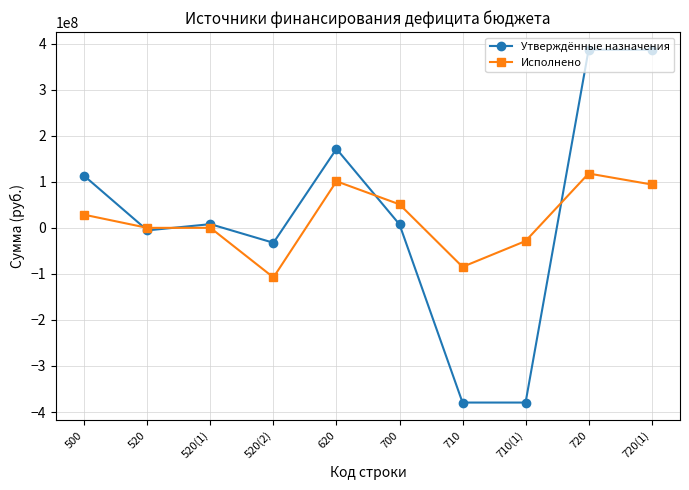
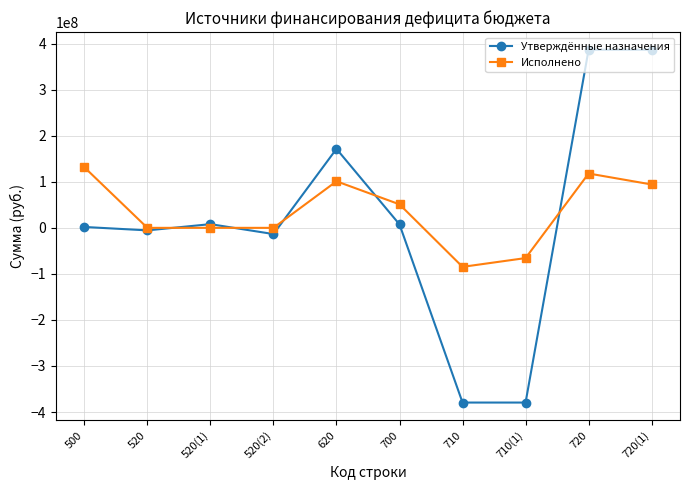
Утверждённые назначения, 500: 110000000 -> 0
Исполнено, 500: 30000000 -> 130000000
Утверждённые назначения, 520(2): -30000000 -> -10000000
Исполнено, 520(2): -110000000 -> 0
Исполнено, 710(1): -30000000 -> -70000000
